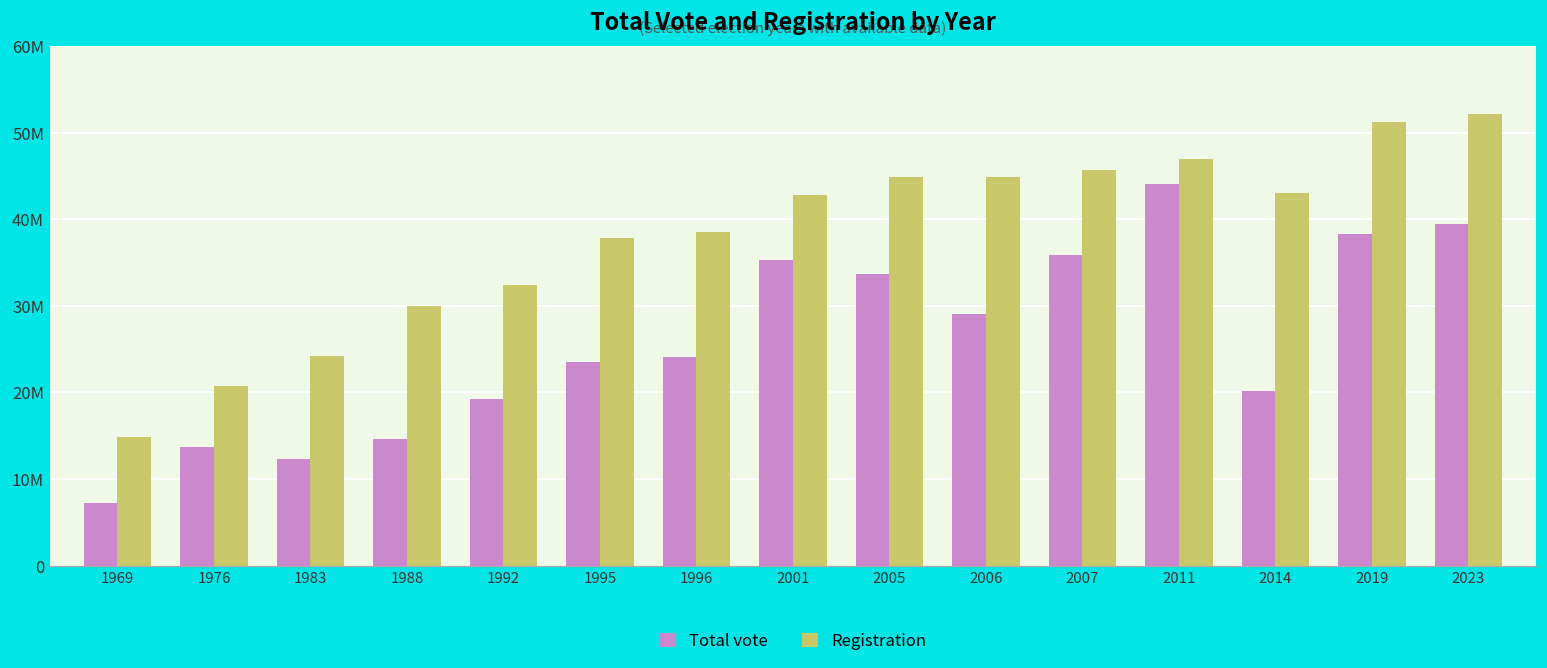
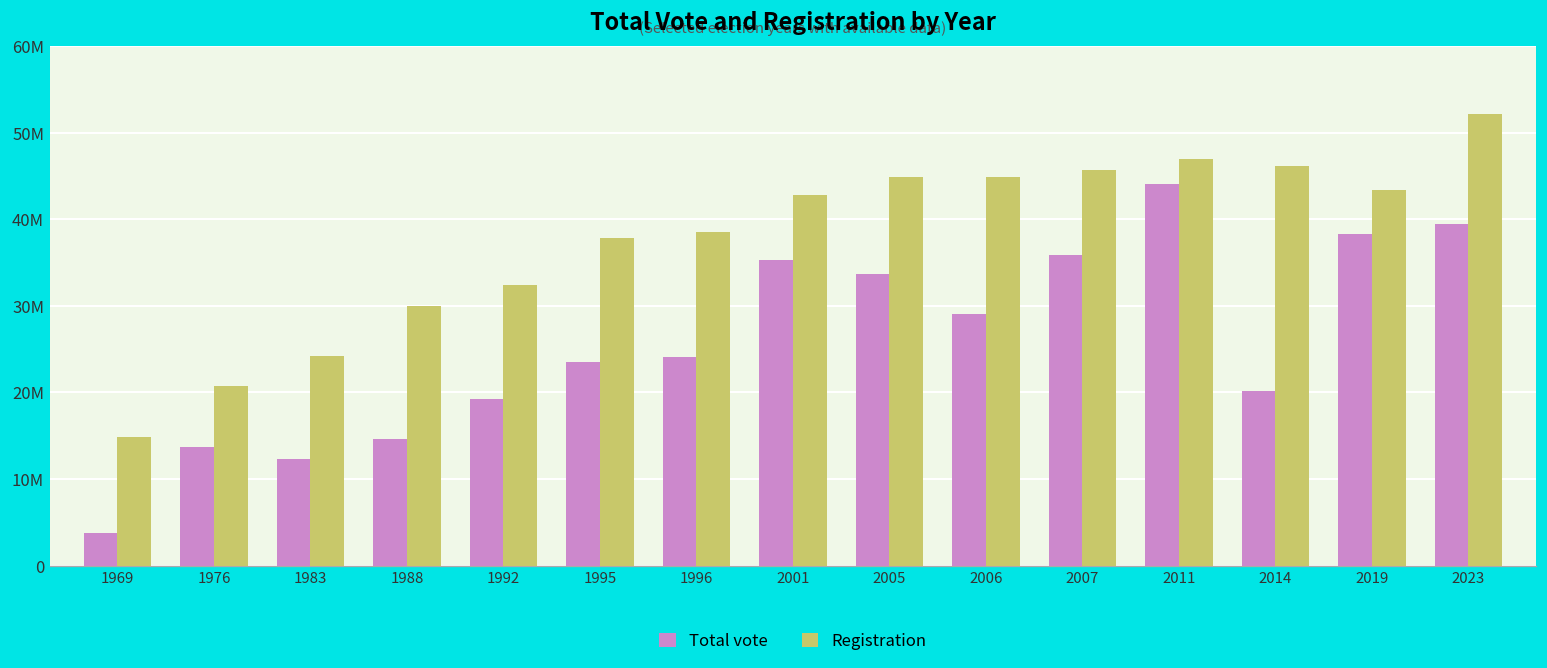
Total vote, 1969: 7000000 -> 4000000
Registration, 2014: 43000000 -> 46000000
Registration, 2019: 51000000 -> 43000000
